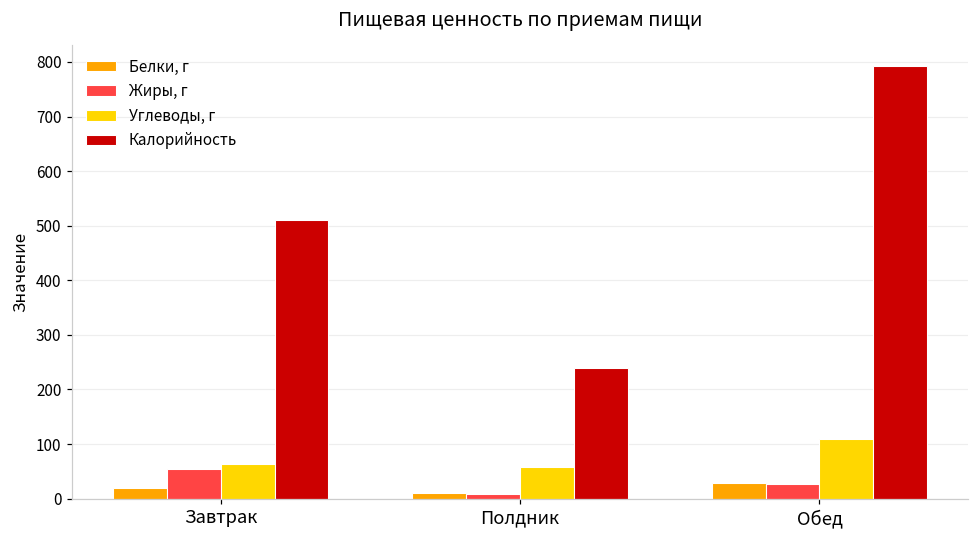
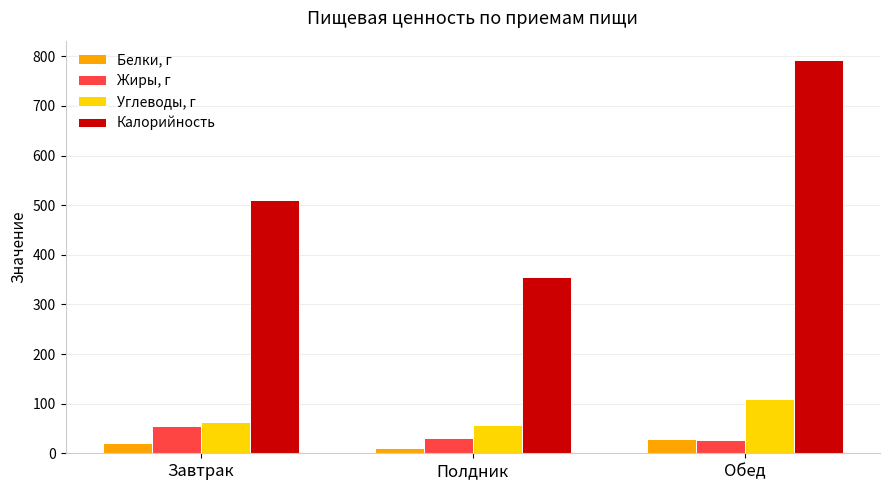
Жиры, г, Полдник: 10 -> 30
Калорийность, Полдник: 240 -> 360
